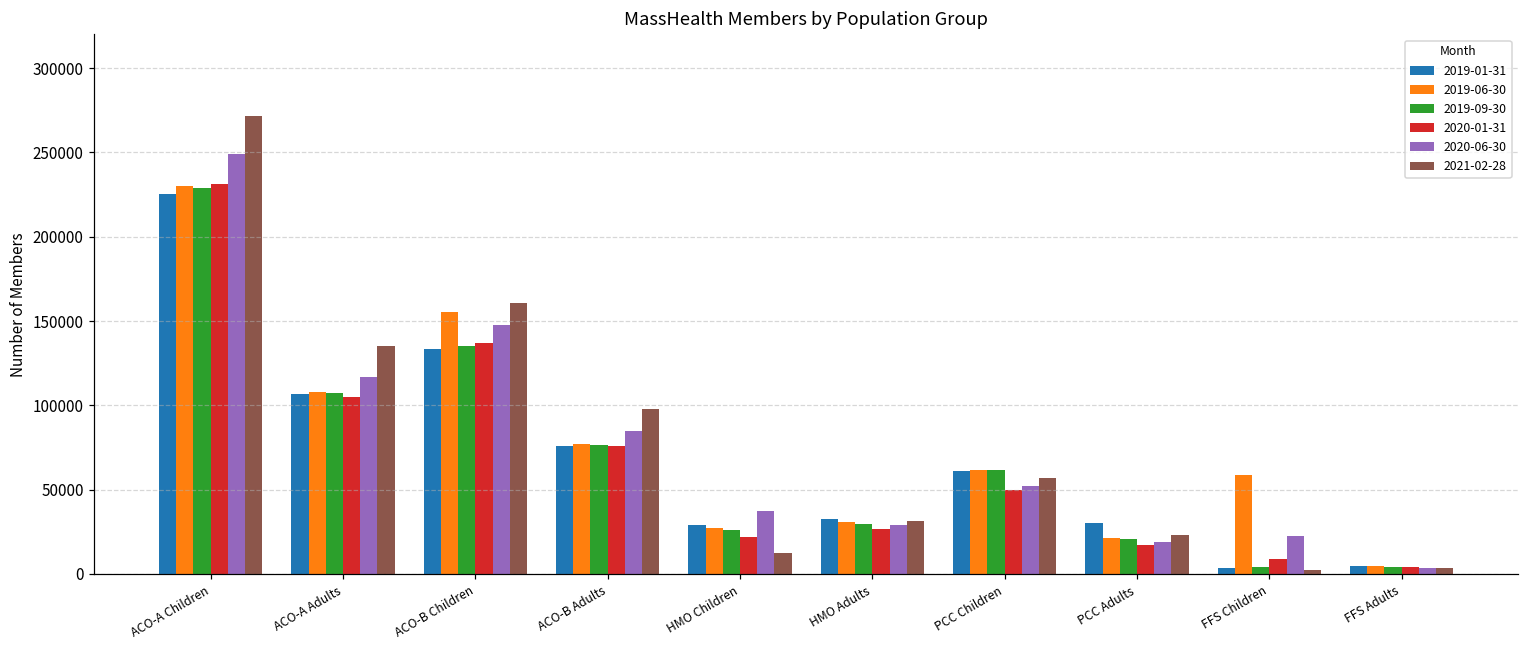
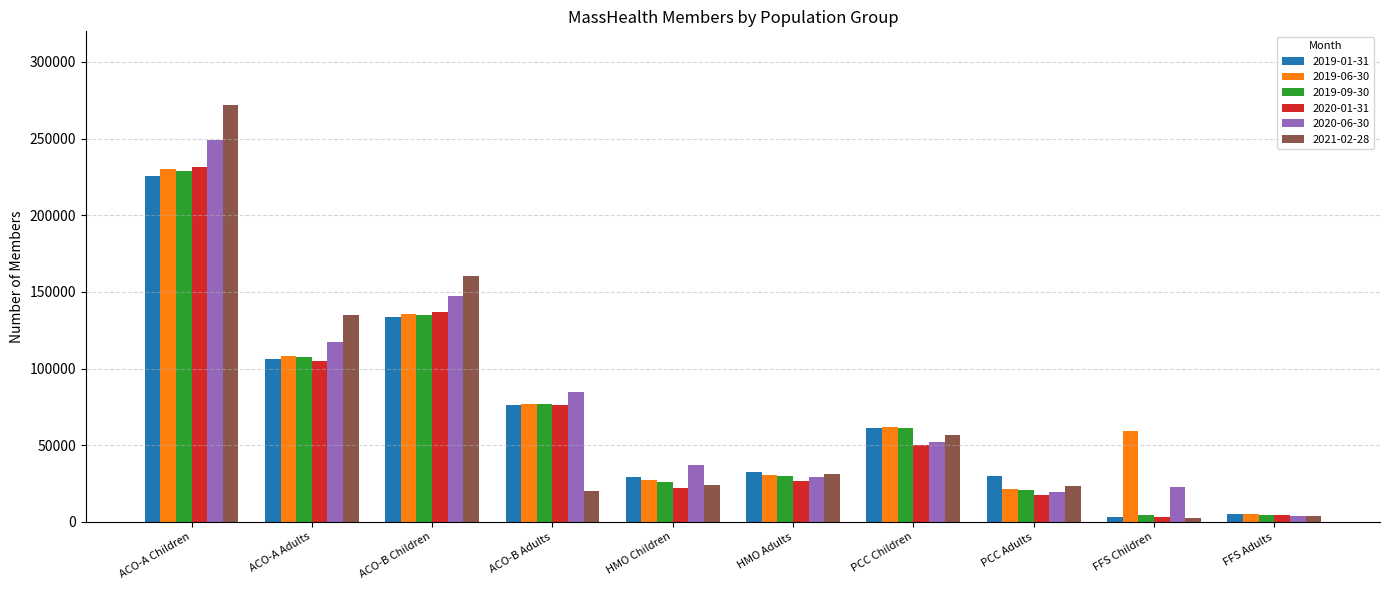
2019-06-30, ACO-B Children: 156000 -> 136000
2021-02-28, ACO-B Adults: 98000 -> 20000
2021-02-28, HMO Children: 13000 -> 24000
2020-01-31, FFS Children: 9000 -> 3000
